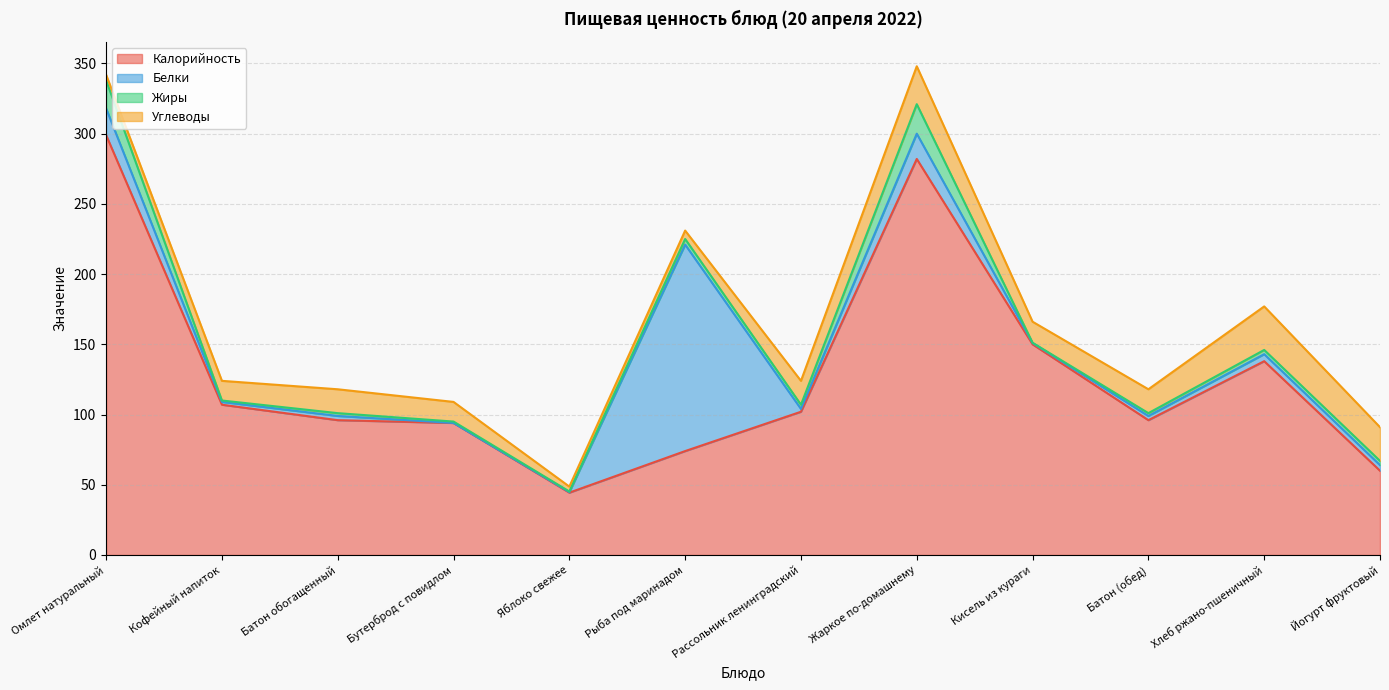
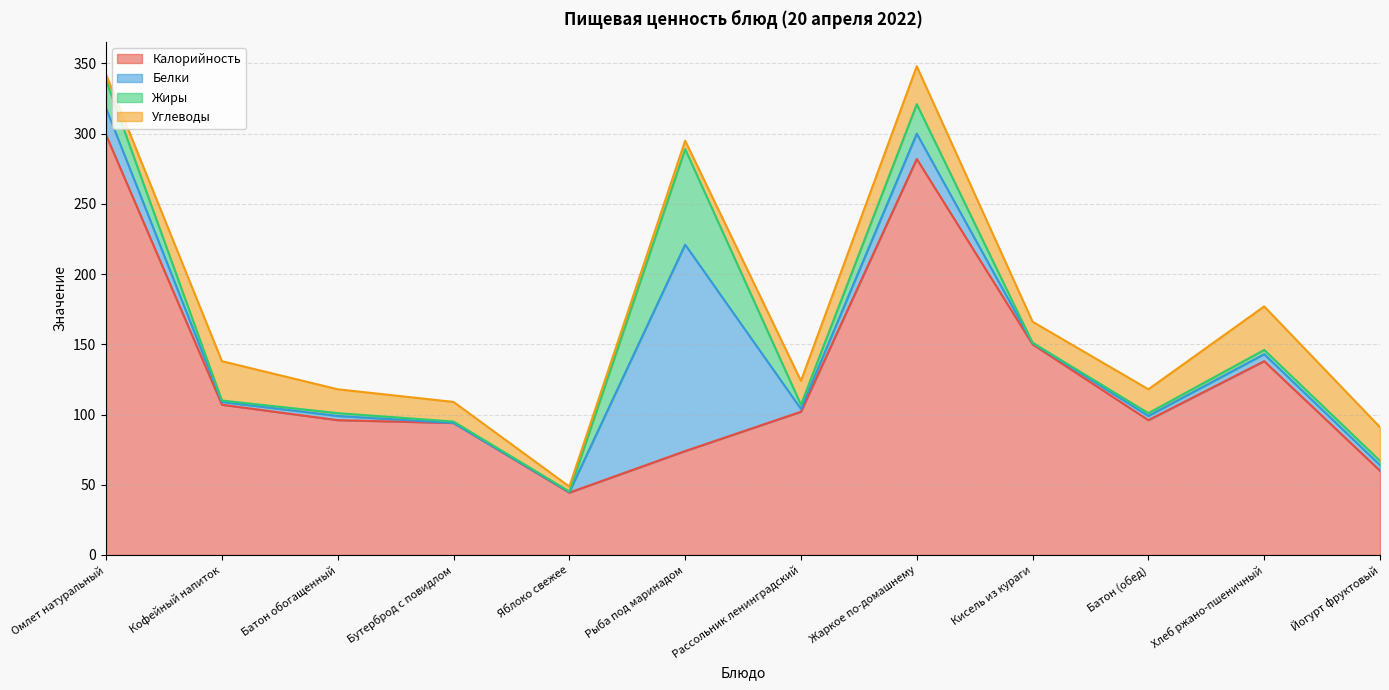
Углеводы, Кофейный напиток: 14 -> 28
Жиры, Рыба под маринадом: 4 -> 68
